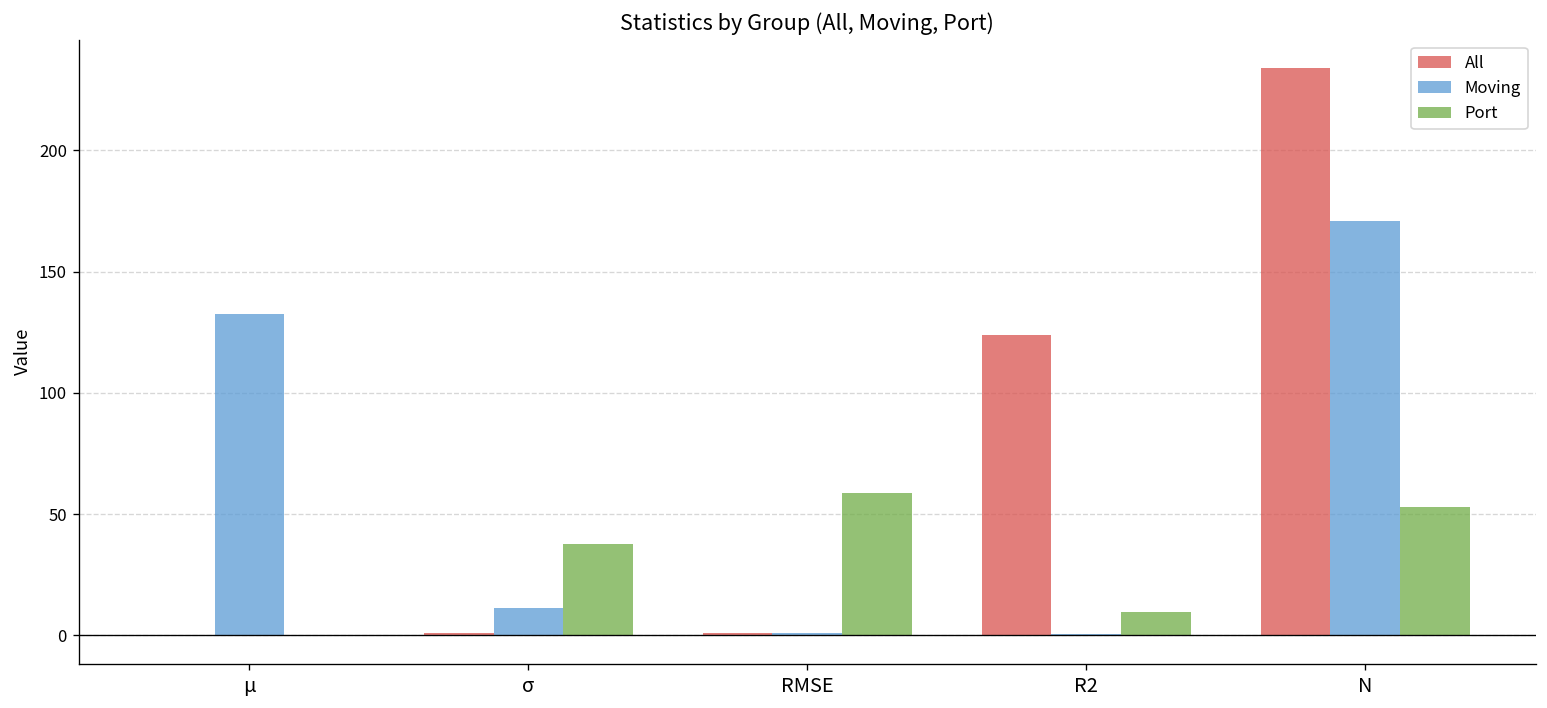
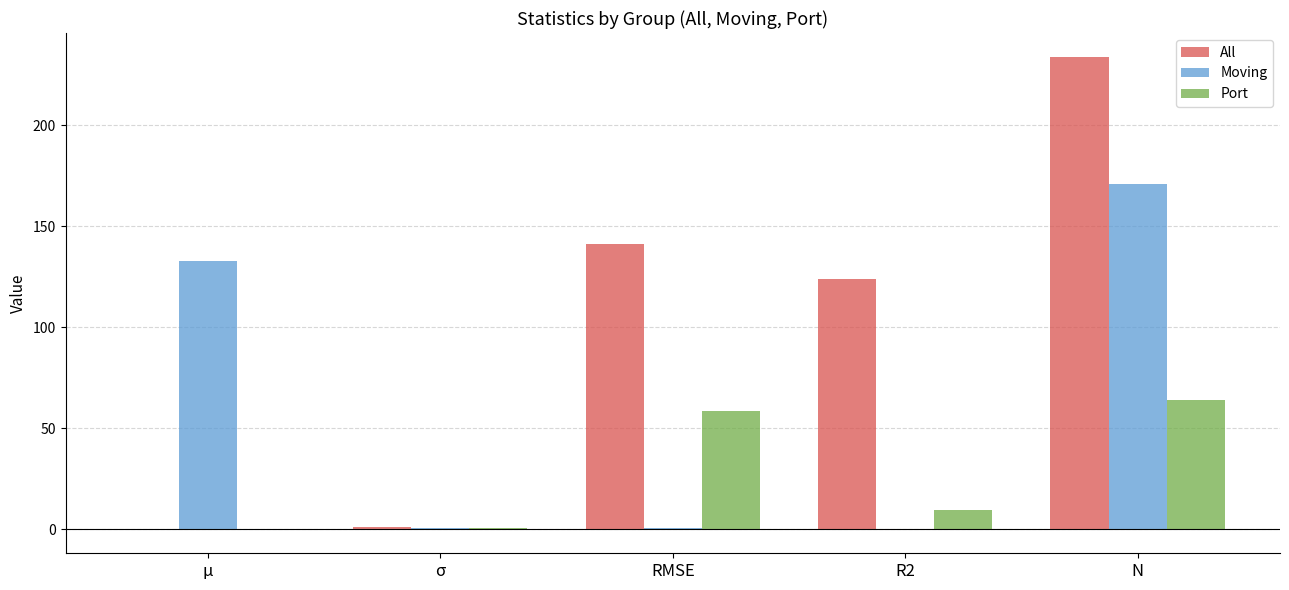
Moving, σ: 11 -> 1
Port, σ: 38 -> 1
All, RMSE: 1 -> 141
Port, N: 53 -> 64
